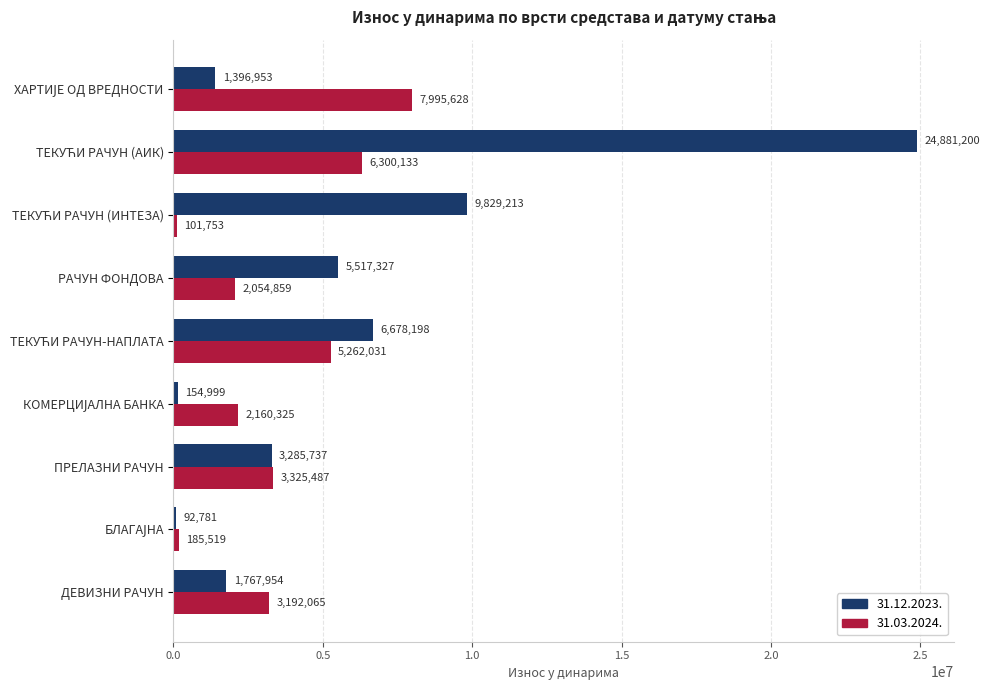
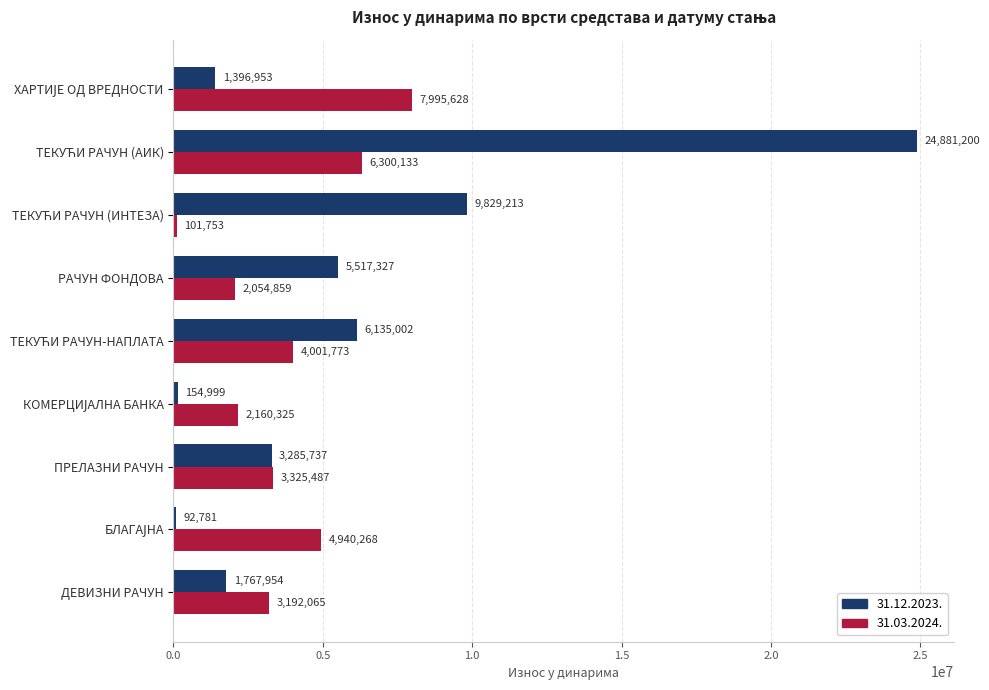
31.12.2023., ТЕКУЋИ РАЧУН-НАПЛАТА: 6,678,198 -> 6,135,002
31.03.2024., ТЕКУЋИ РАЧУН-НАПЛАТА: 5,262,031 -> 4,001,773
31.03.2024., БЛАГАЈНА: 185,519 -> 4,940,268
